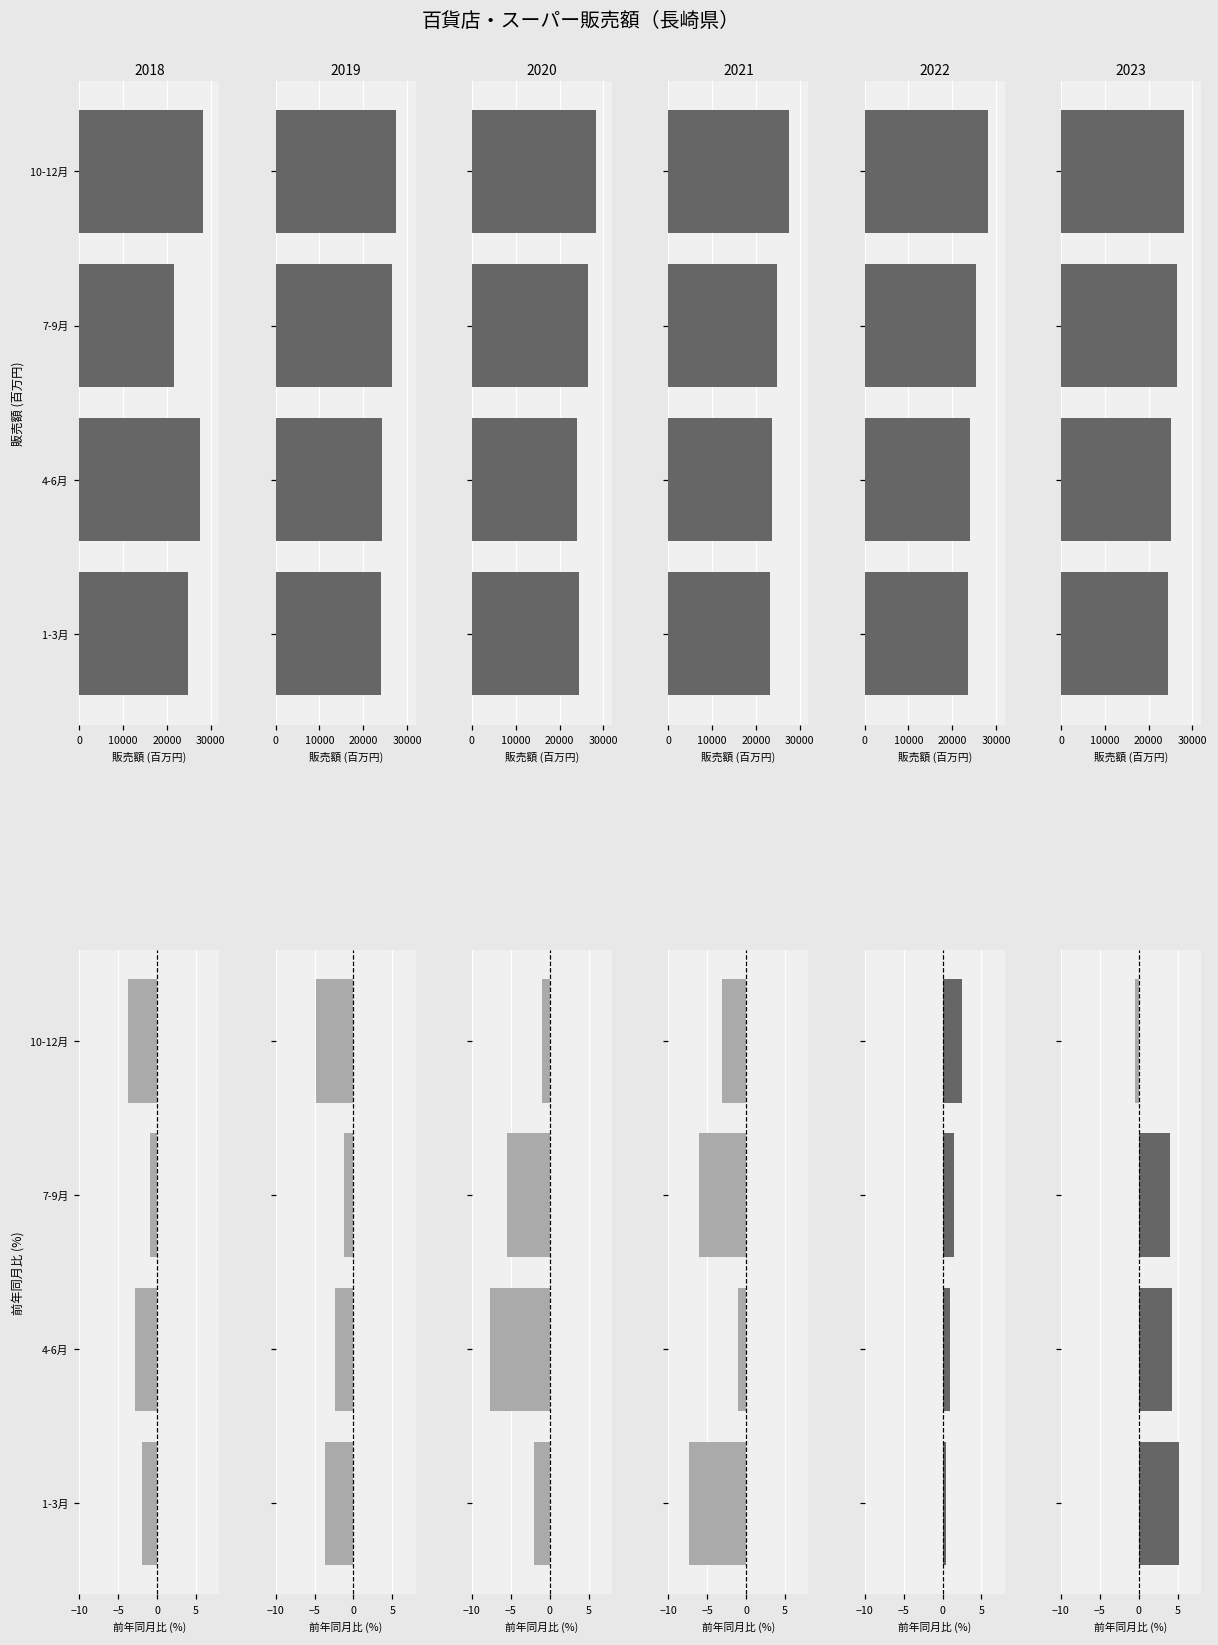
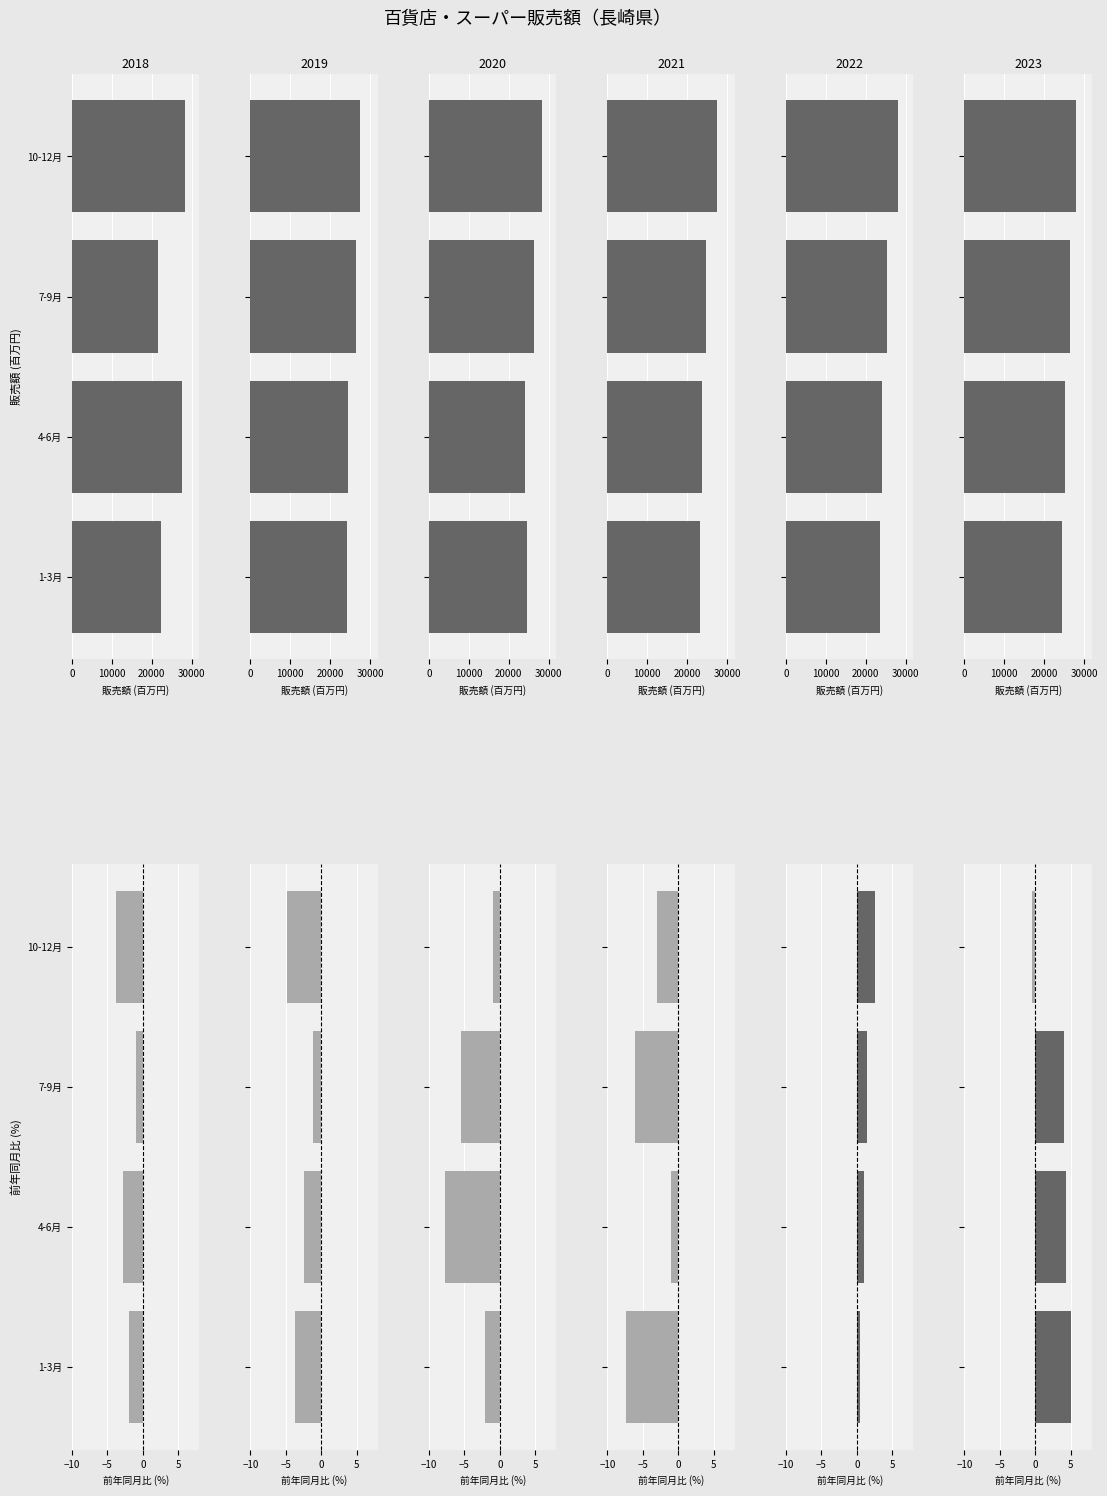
2018, 1-3月: 25000 -> 22000
